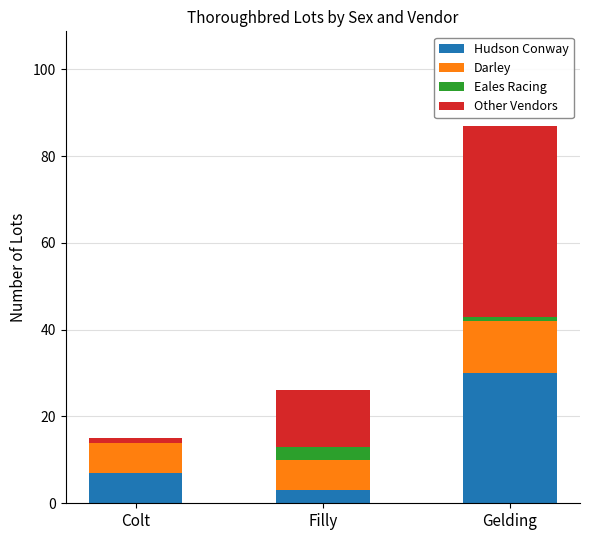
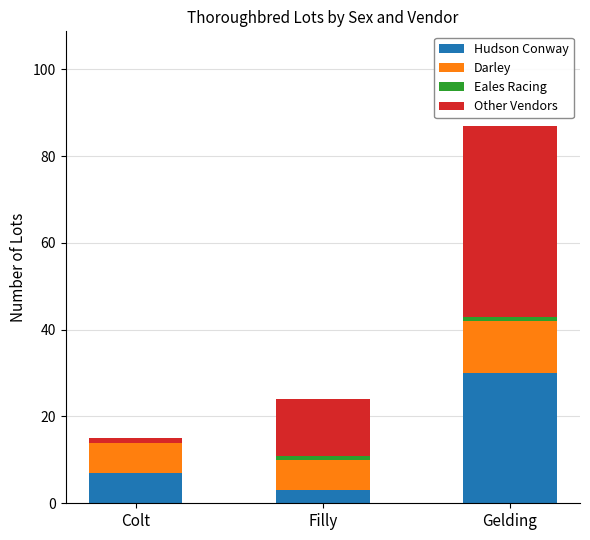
Eales Racing, Filly: 3 -> 1
